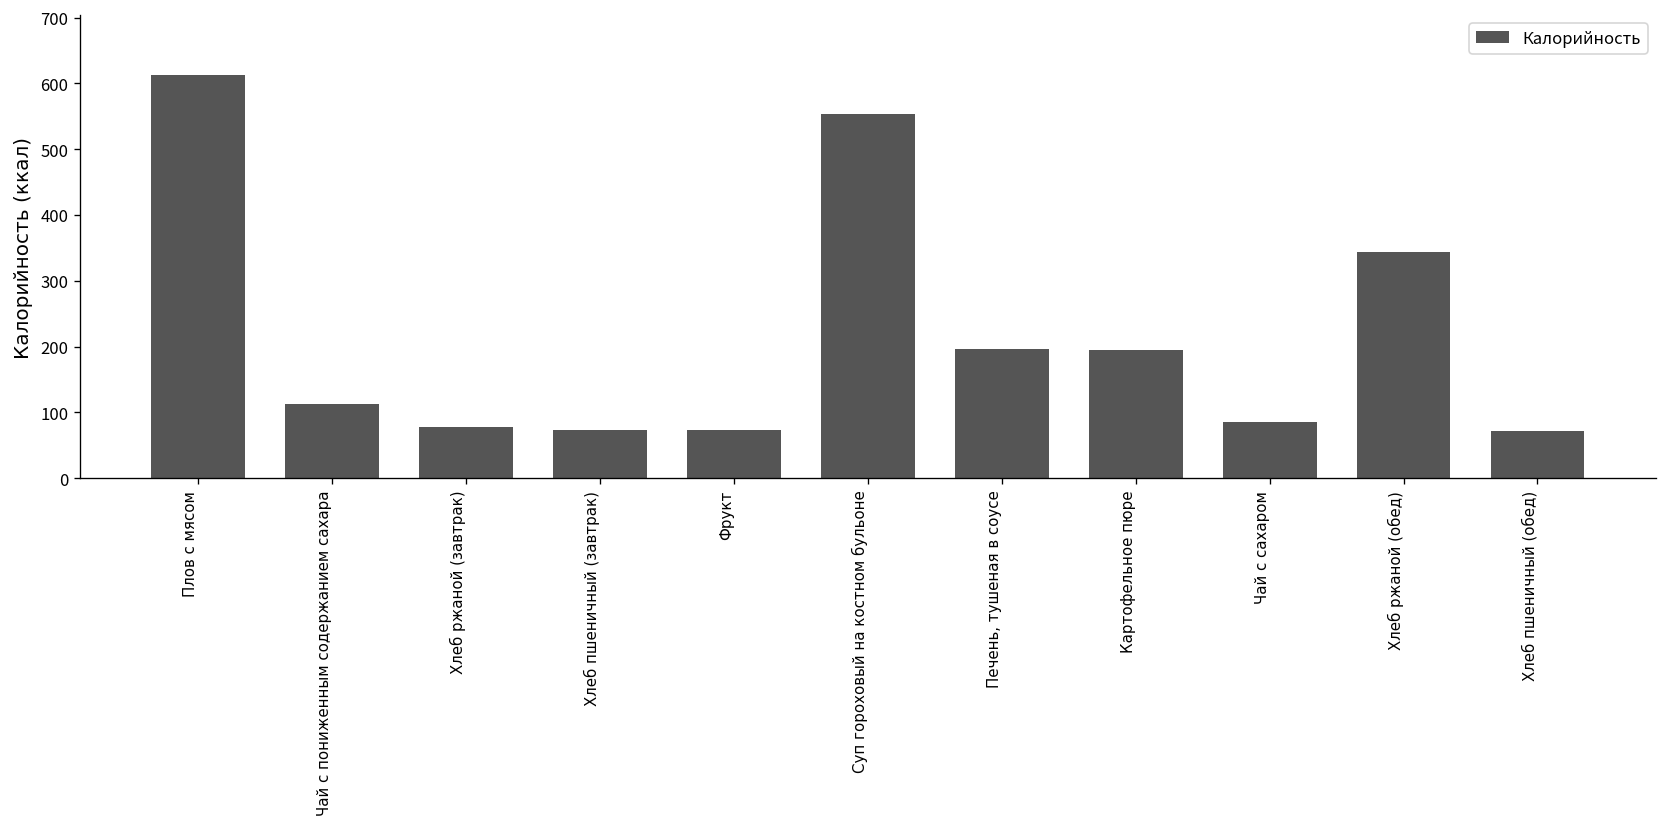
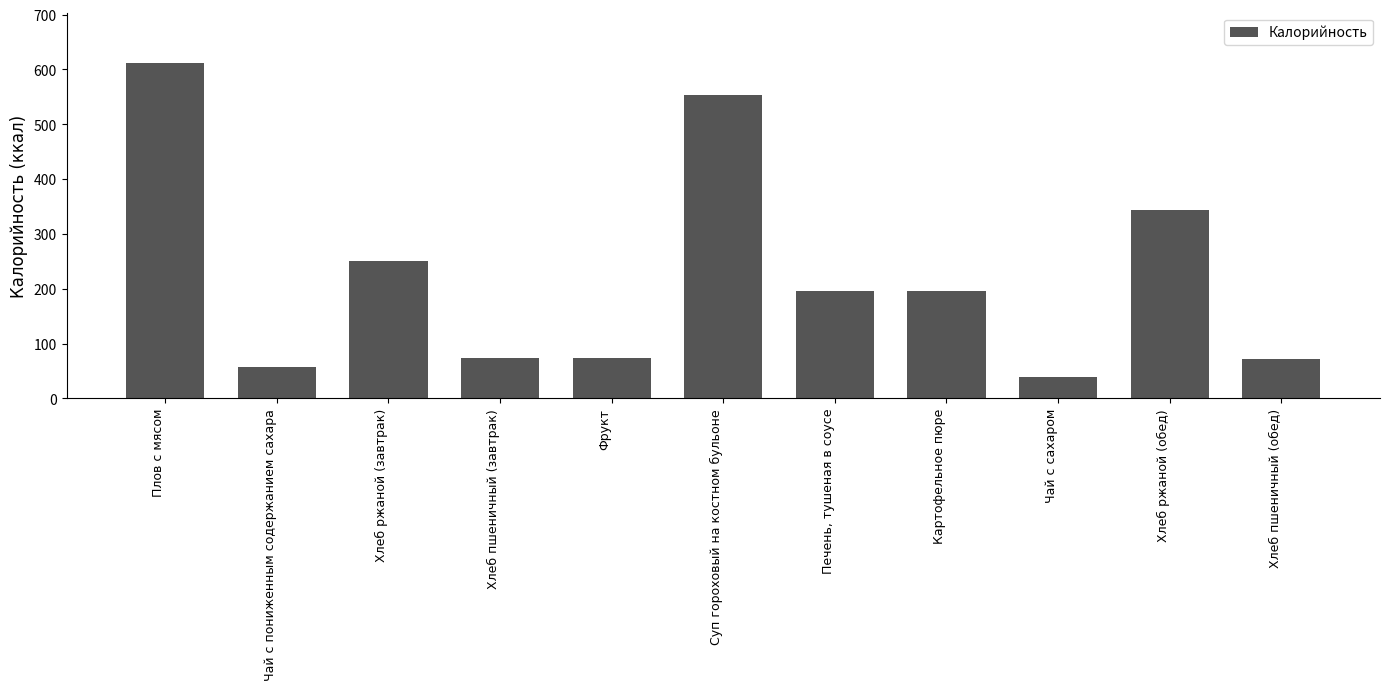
Чай с пониженным содержанием сахара: 110 -> 60
Хлеб ржаной (завтрак): 80 -> 250
Чай с сахаром: 80 -> 40
